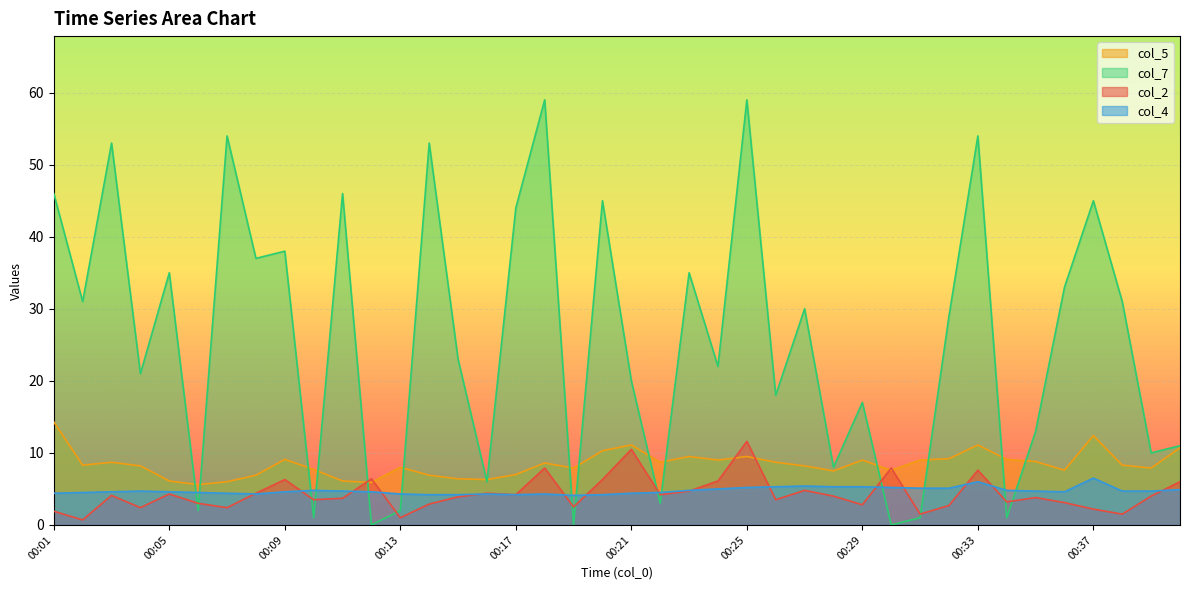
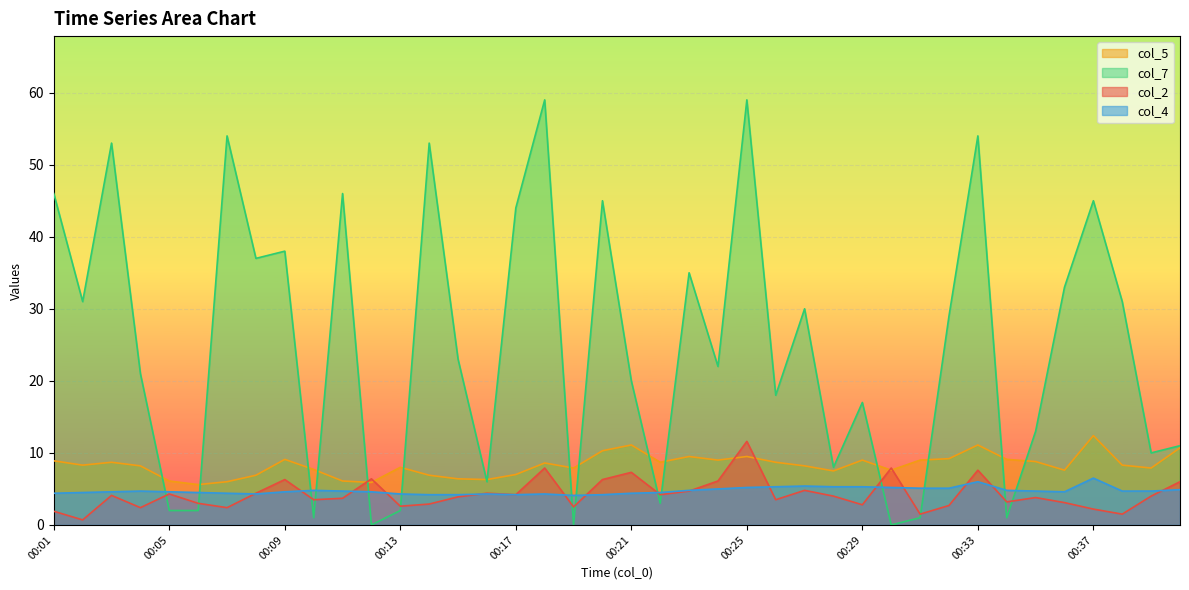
col_5, 00:01: 14 -> 9
col_7, 00:05: 35 -> 2
col_2, 00:13: 1 -> 3
col_2, 00:21: 11 -> 7
